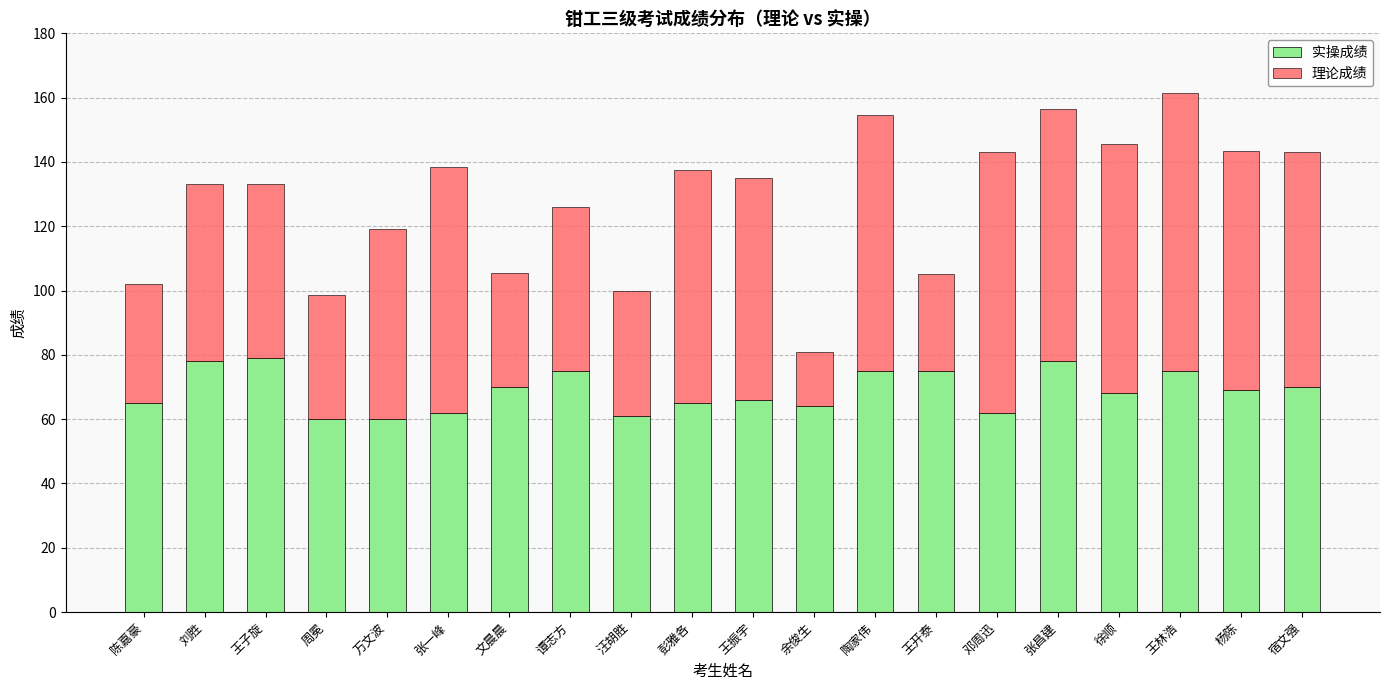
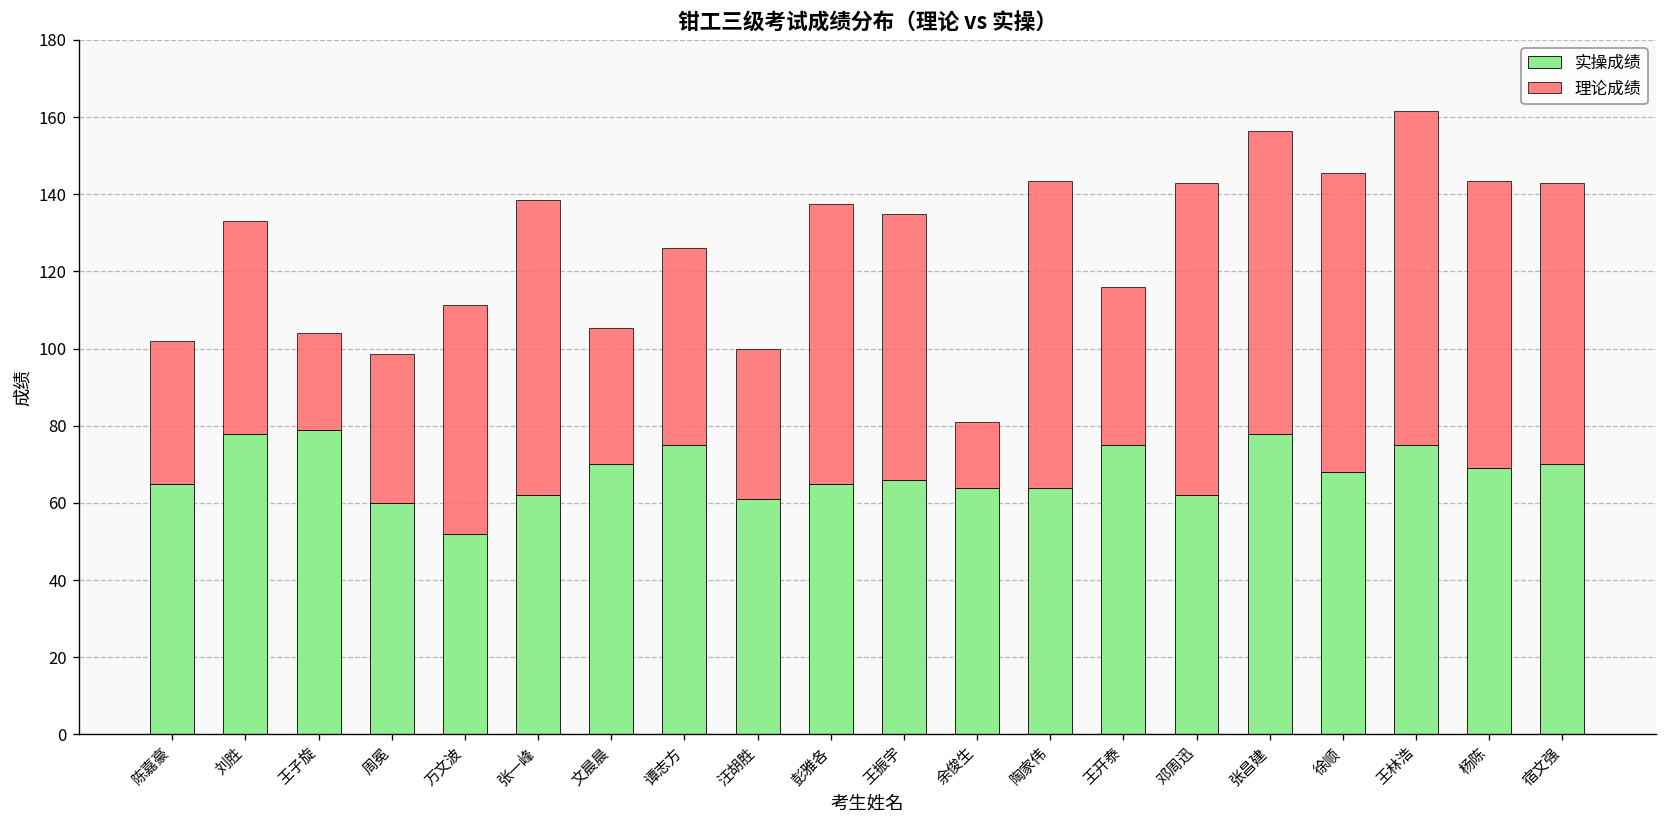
理论成绩, 王子旋: 54 -> 25
实操成绩, 万文波: 60 -> 52
实操成绩, 陶家伟: 75 -> 64
理论成绩, 王开泰: 30 -> 41
